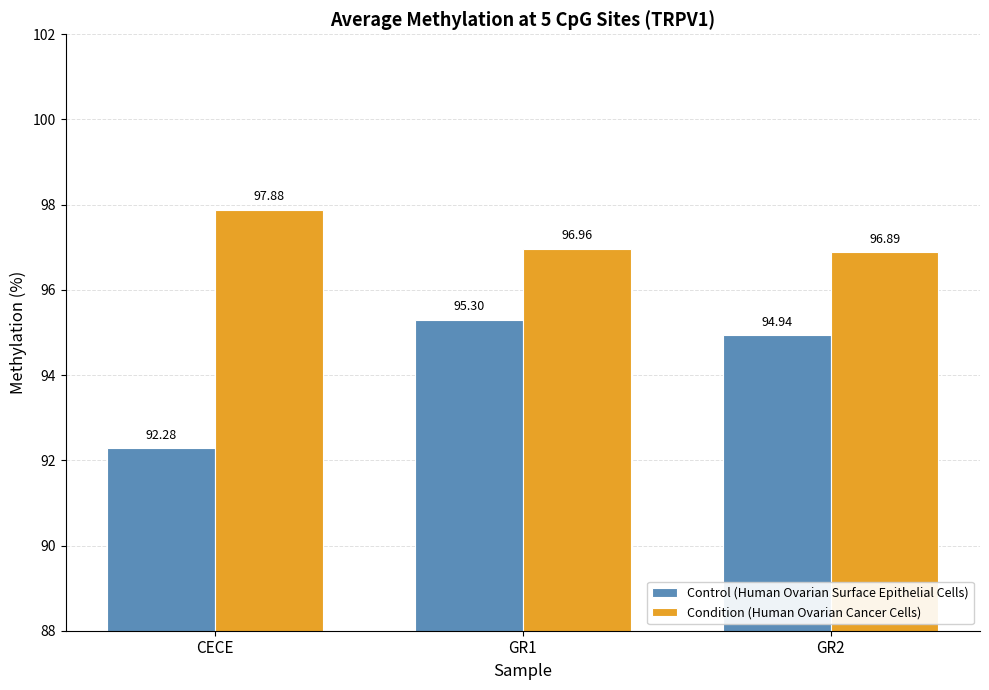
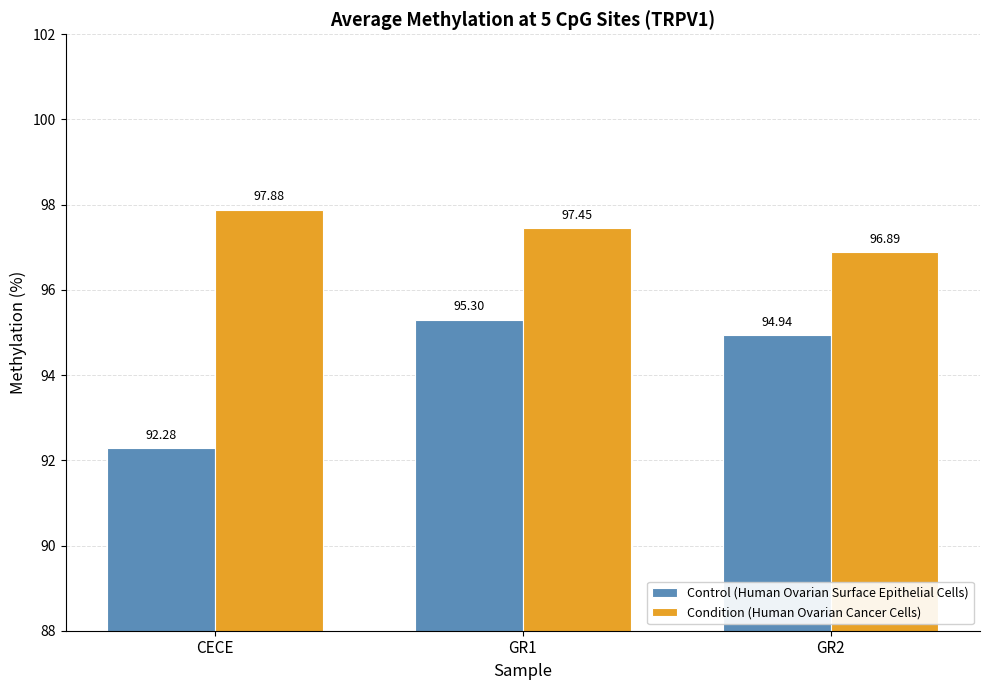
Condition (Human Ovarian Cancer Cells), GR1: 96.96 -> 97.45
